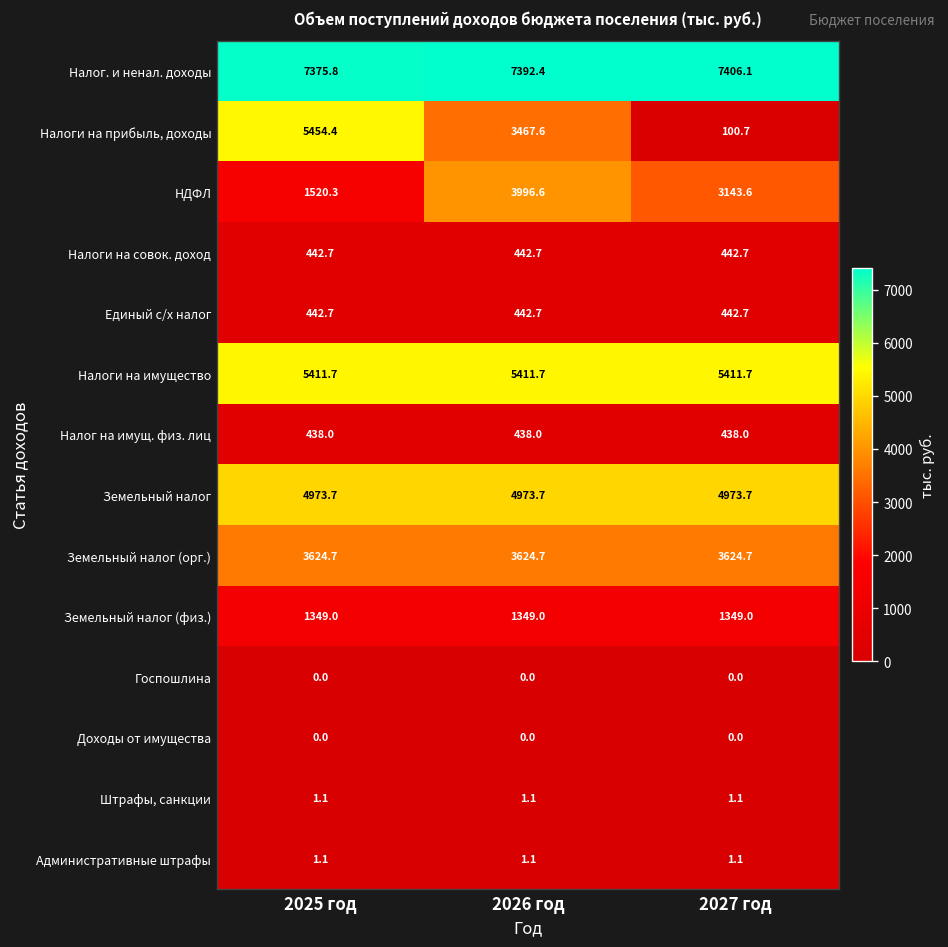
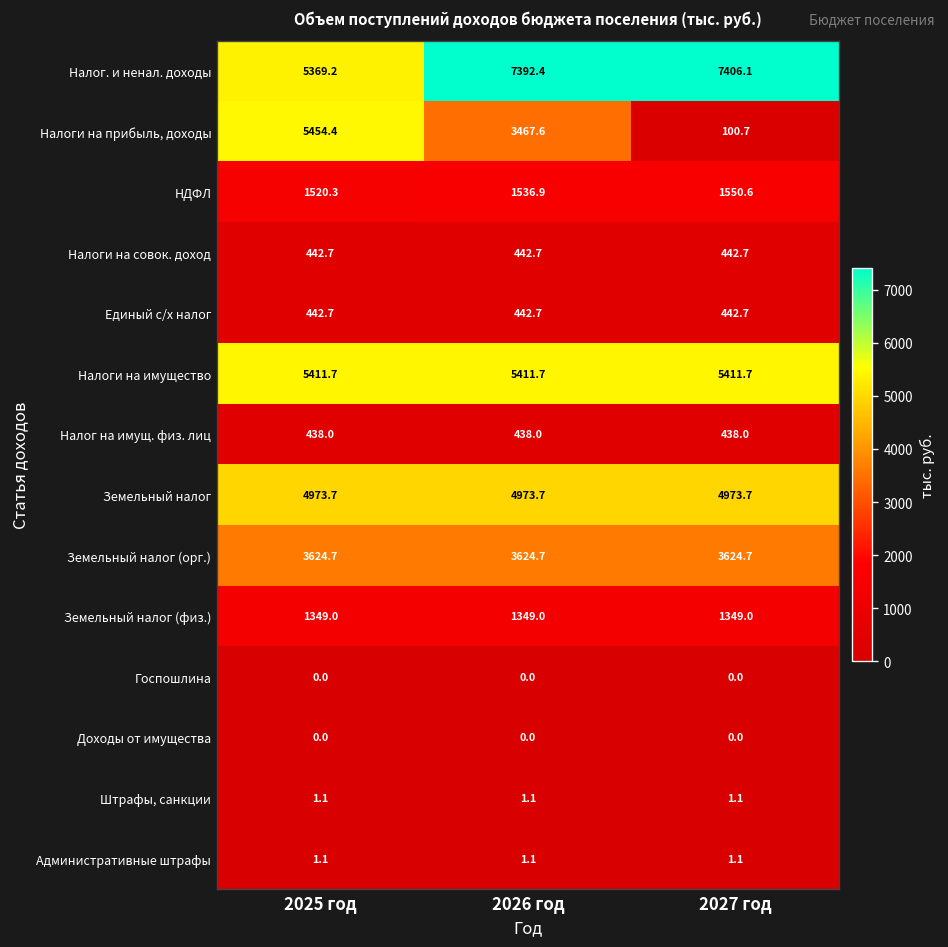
Налог. и ненал. доходы, 2025 год: 7375.8 -> 5369.2
НДФЛ, 2026 год: 3996.6 -> 1536.9
НДФЛ, 2027 год: 3143.6 -> 1550.6
